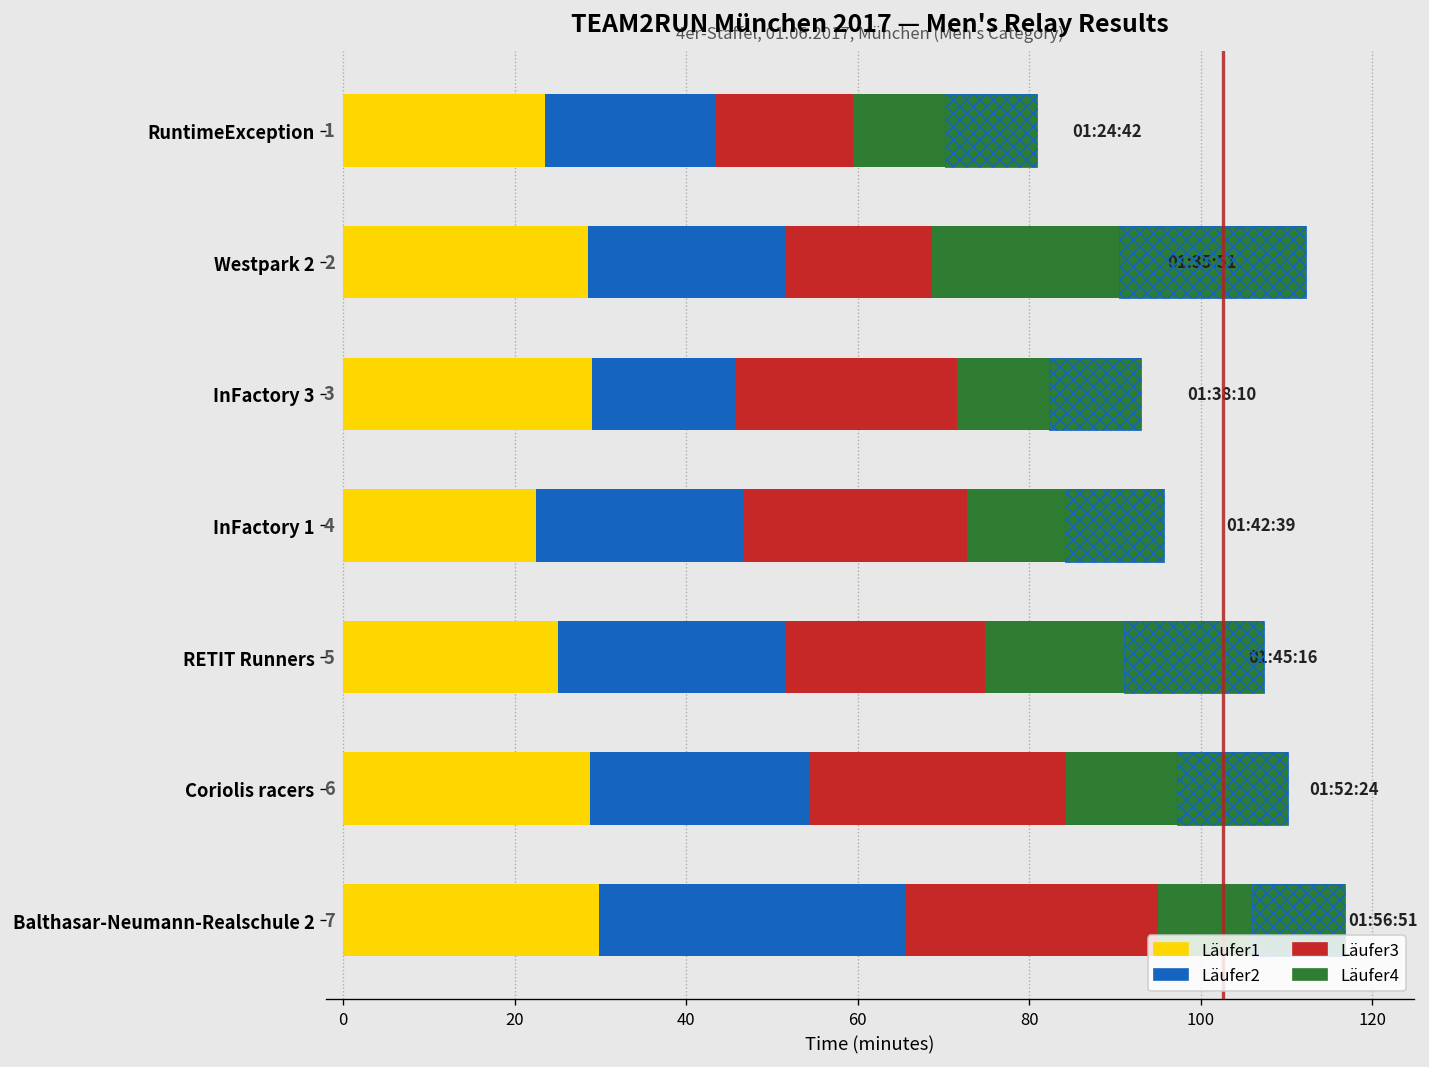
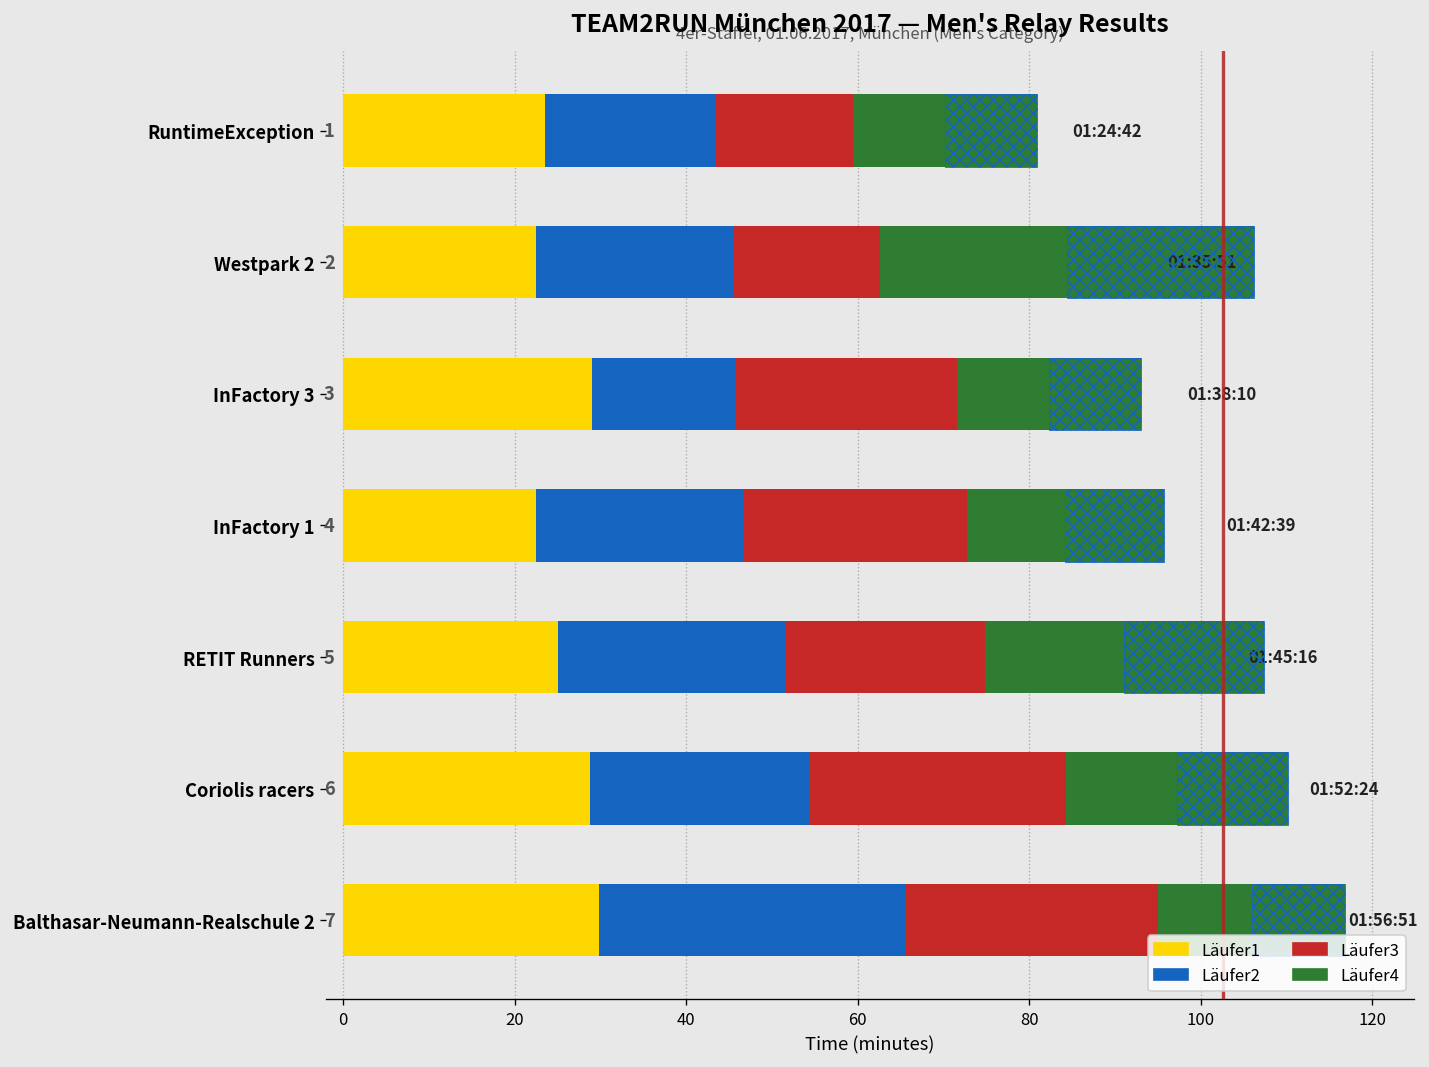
Läufer1, Westpark 2: 29 -> 23
